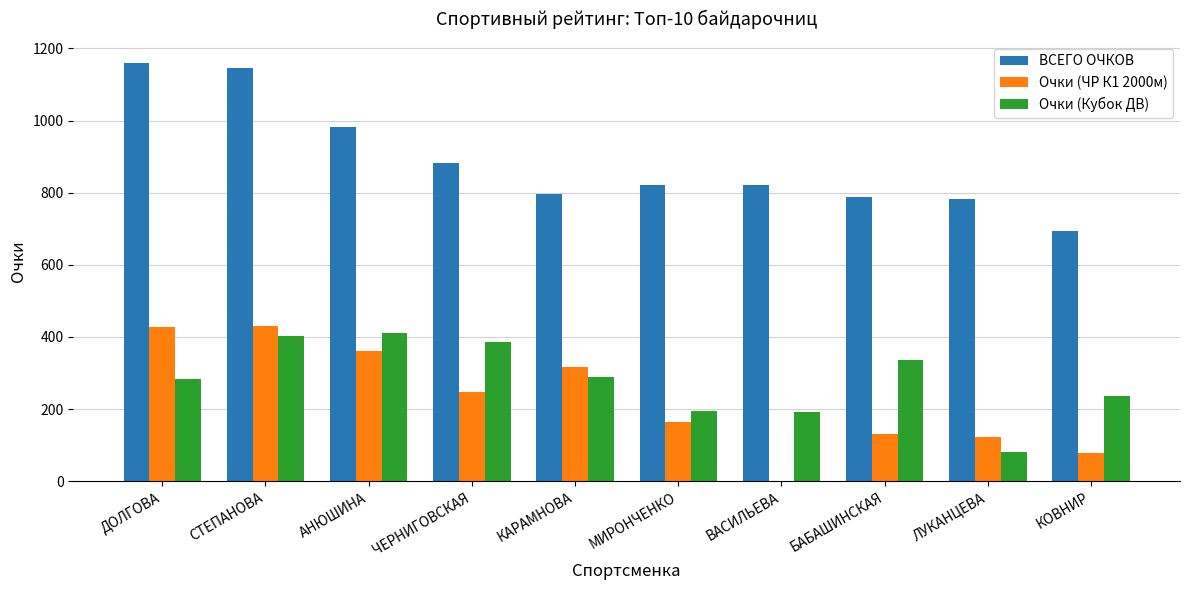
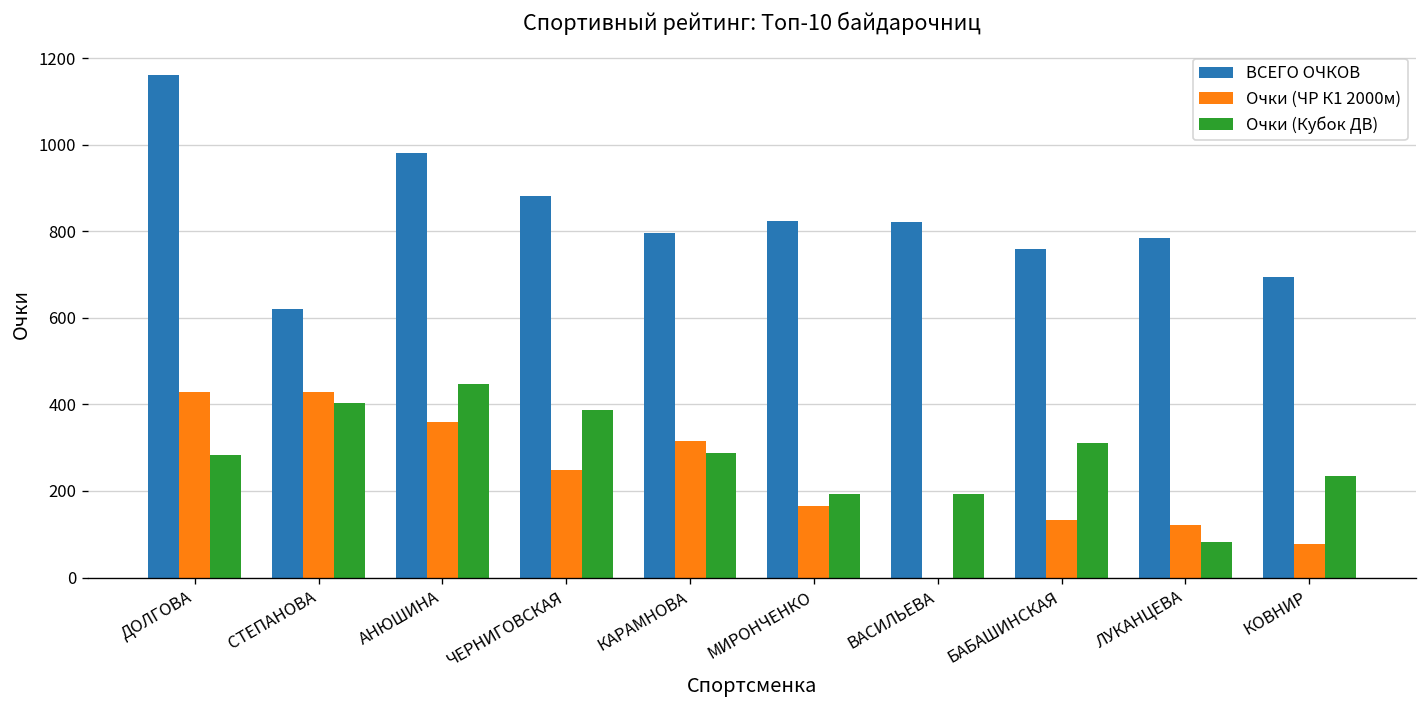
ВСЕГО ОЧКОВ, СТЕПАНОВА: 1150 -> 620
Очки (Кубок ДВ), АНЮШИНА: 410 -> 450
ВСЕГО ОЧКОВ, БАБАШИНСКАЯ: 790 -> 760
Очки (Кубок ДВ), БАБАШИНСКАЯ: 340 -> 310
